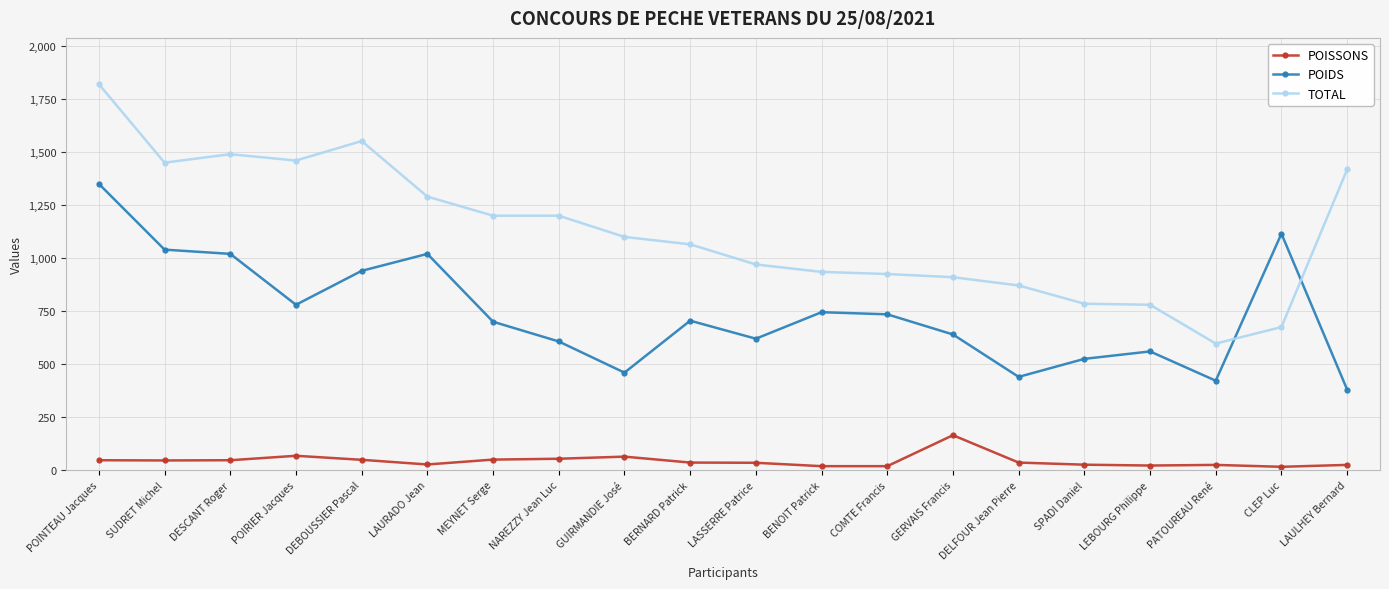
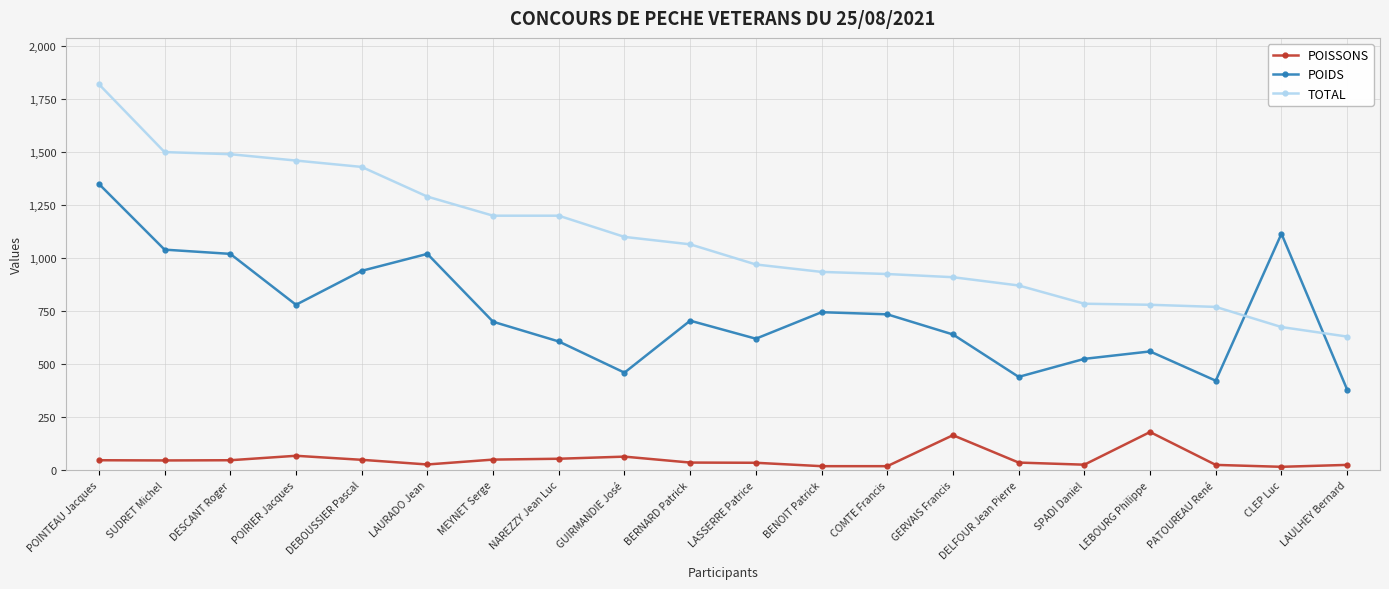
TOTAL, SUDRET Michel: 1,450 -> 1,500
TOTAL, DEBOUSSIER Pascal: 1,550 -> 1,430
POISSONS, LEBOURG Philippe: 20 -> 180
TOTAL, PATOUREAU René: 600 -> 770
TOTAL, LAULHEY Bernard: 1,420 -> 630
